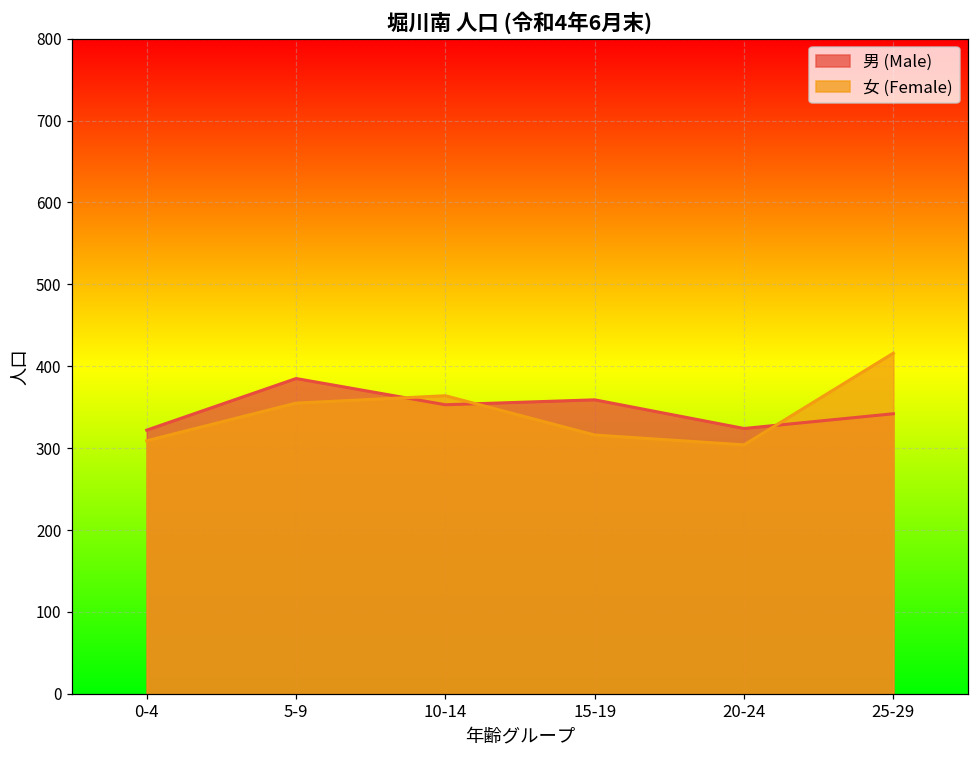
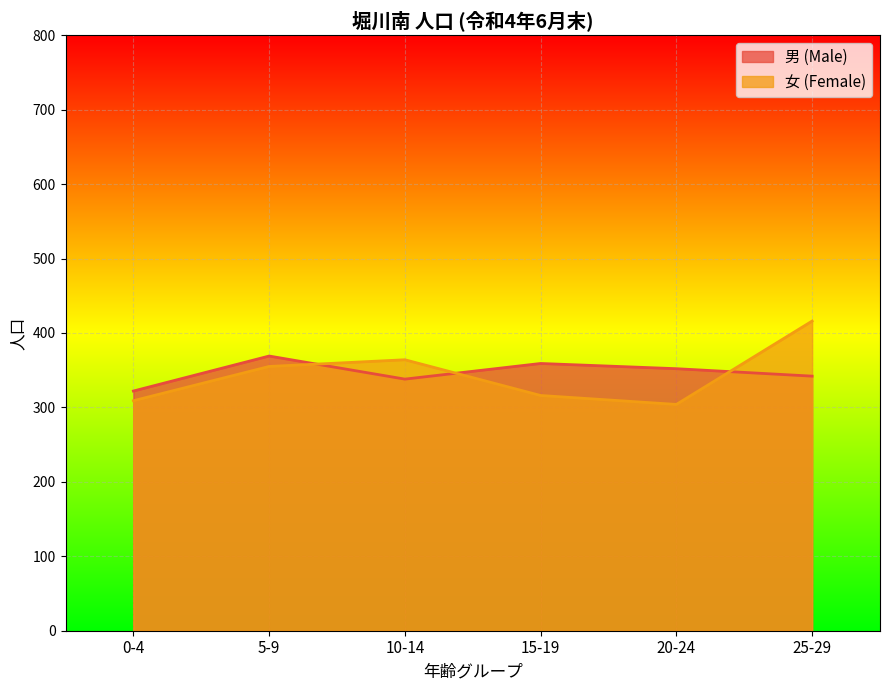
男 (Male), 5-9: 390 -> 370
男 (Male), 10-14: 350 -> 340
男 (Male), 20-24: 320 -> 350
